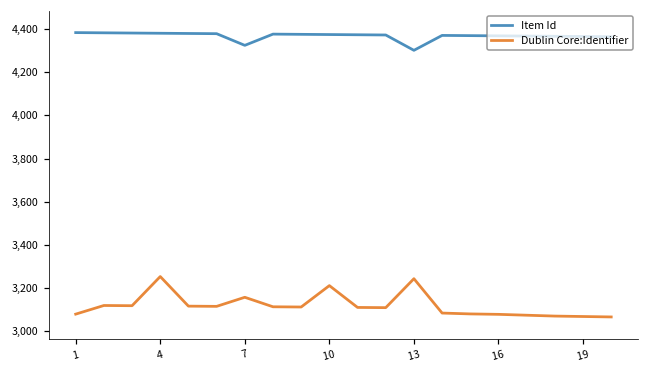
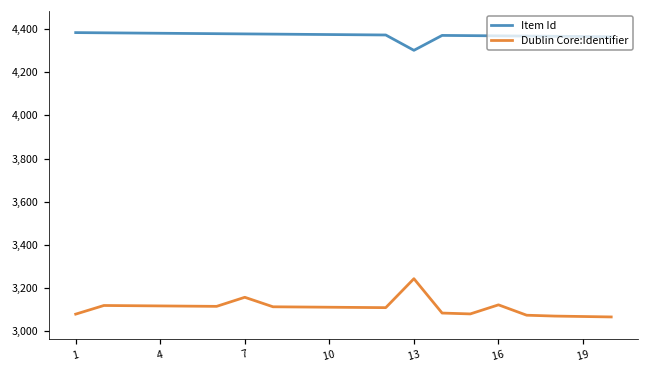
Dublin Core:Identifier, 4: 3,250 -> 3,120
Item Id, 7: 4,320 -> 4,380
Dublin Core:Identifier, 10: 3,210 -> 3,110
Dublin Core:Identifier, 16: 3,080 -> 3,120
